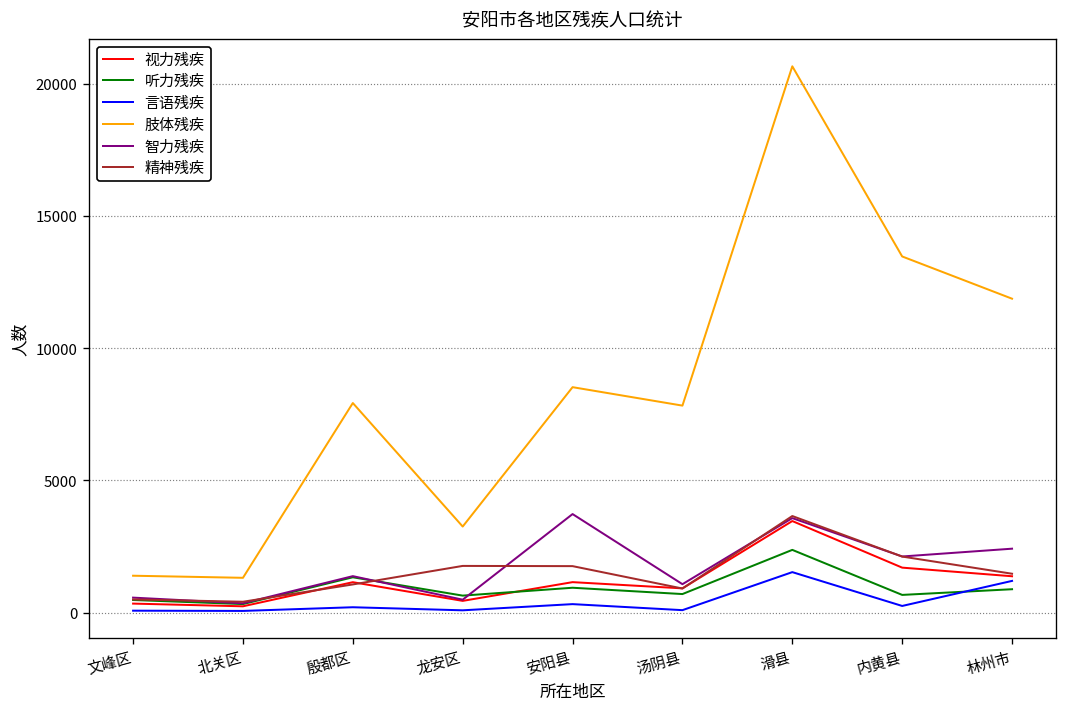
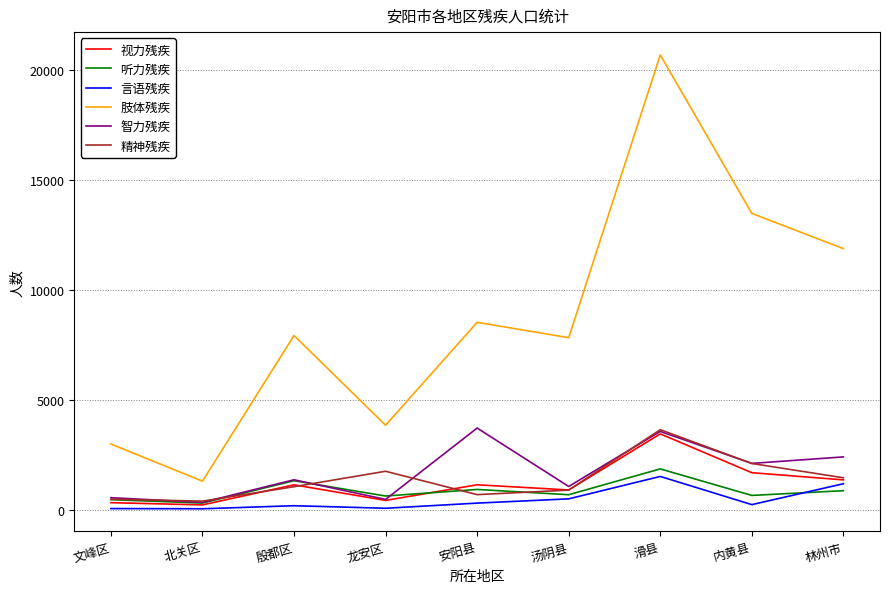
肢体残疾, 文峰区: 1400 -> 3000
肢体残疾, 龙安区: 3300 -> 3900
精神残疾, 安阳县: 1800 -> 700
言语残疾, 汤阴县: 100 -> 500
听力残疾, 滑县: 2400 -> 1900
